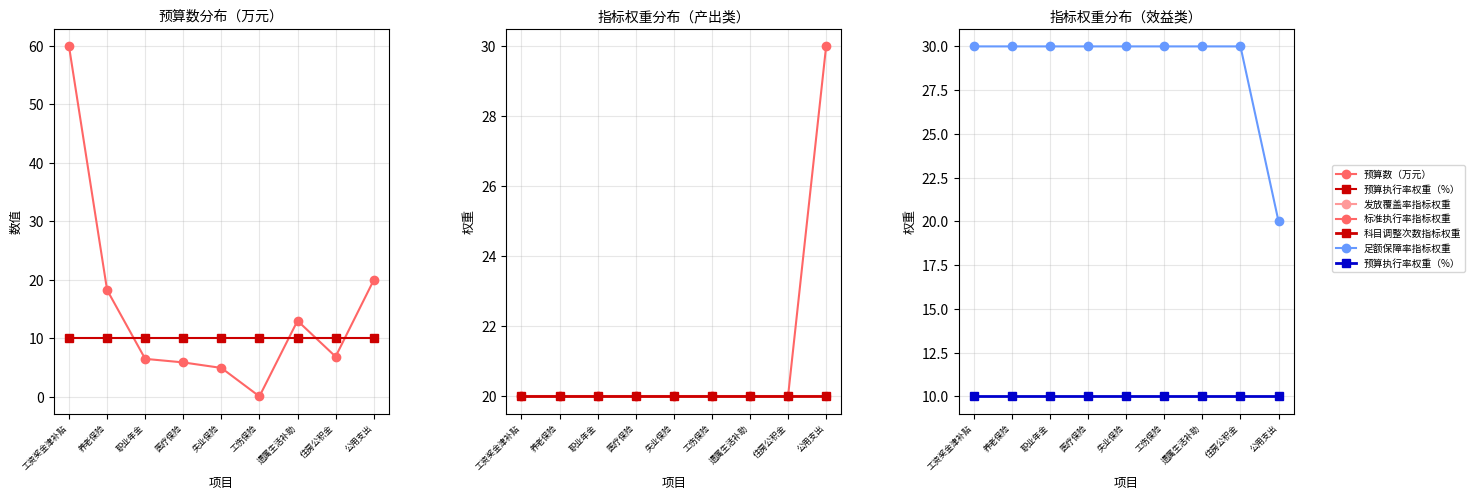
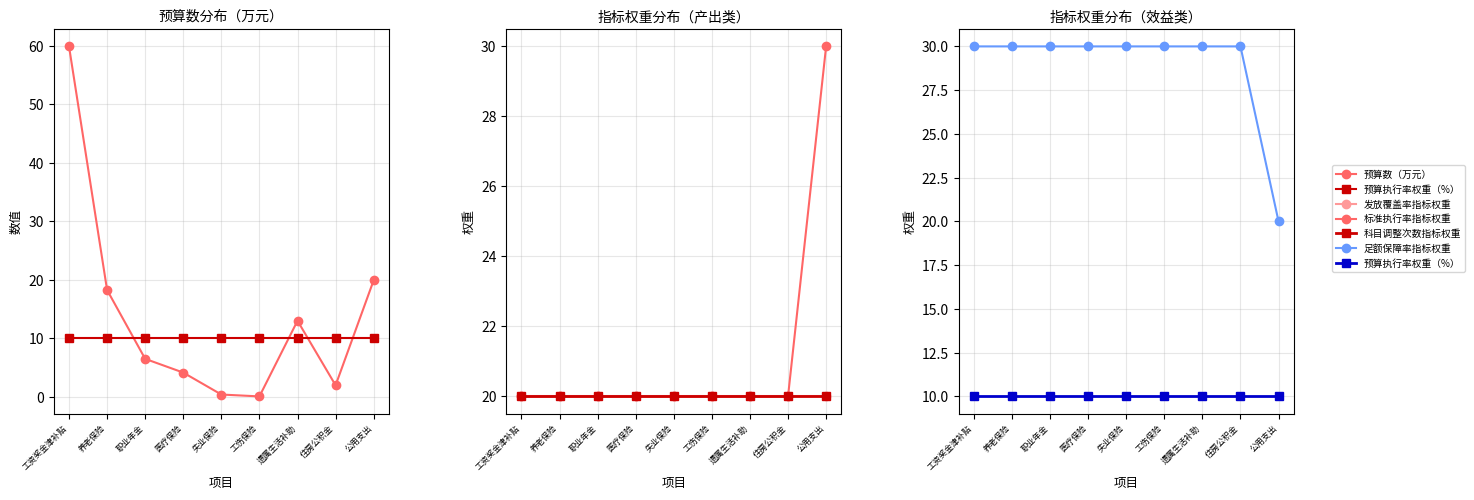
预算数分布（万元）, 预算数（万元）, 医疗保险: 6 -> 4
预算数分布（万元）, 预算数（万元）, 失业保险: 5 -> 0
预算数分布（万元）, 预算数（万元）, 住房公积金: 7 -> 2
